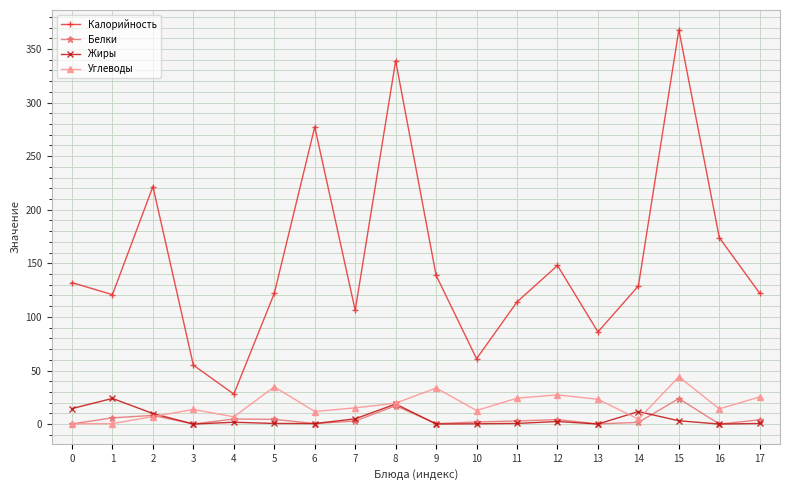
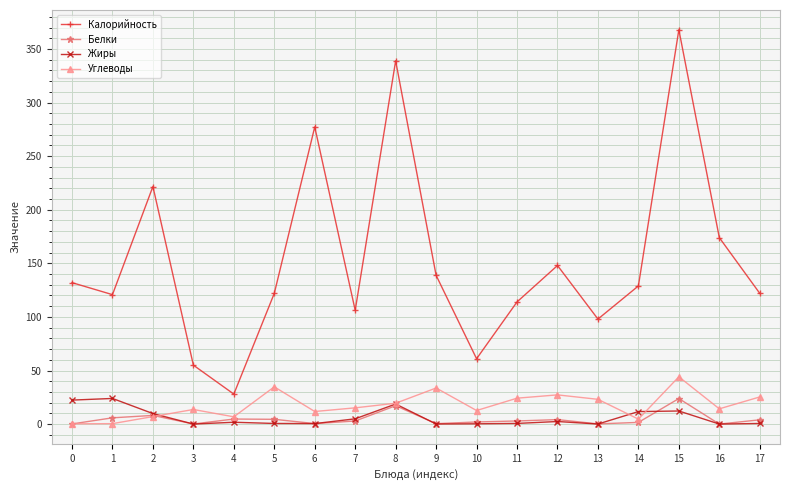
Жиры, 0: 15 -> 22
Калорийность, 13: 86 -> 98
Жиры, 15: 3 -> 12
